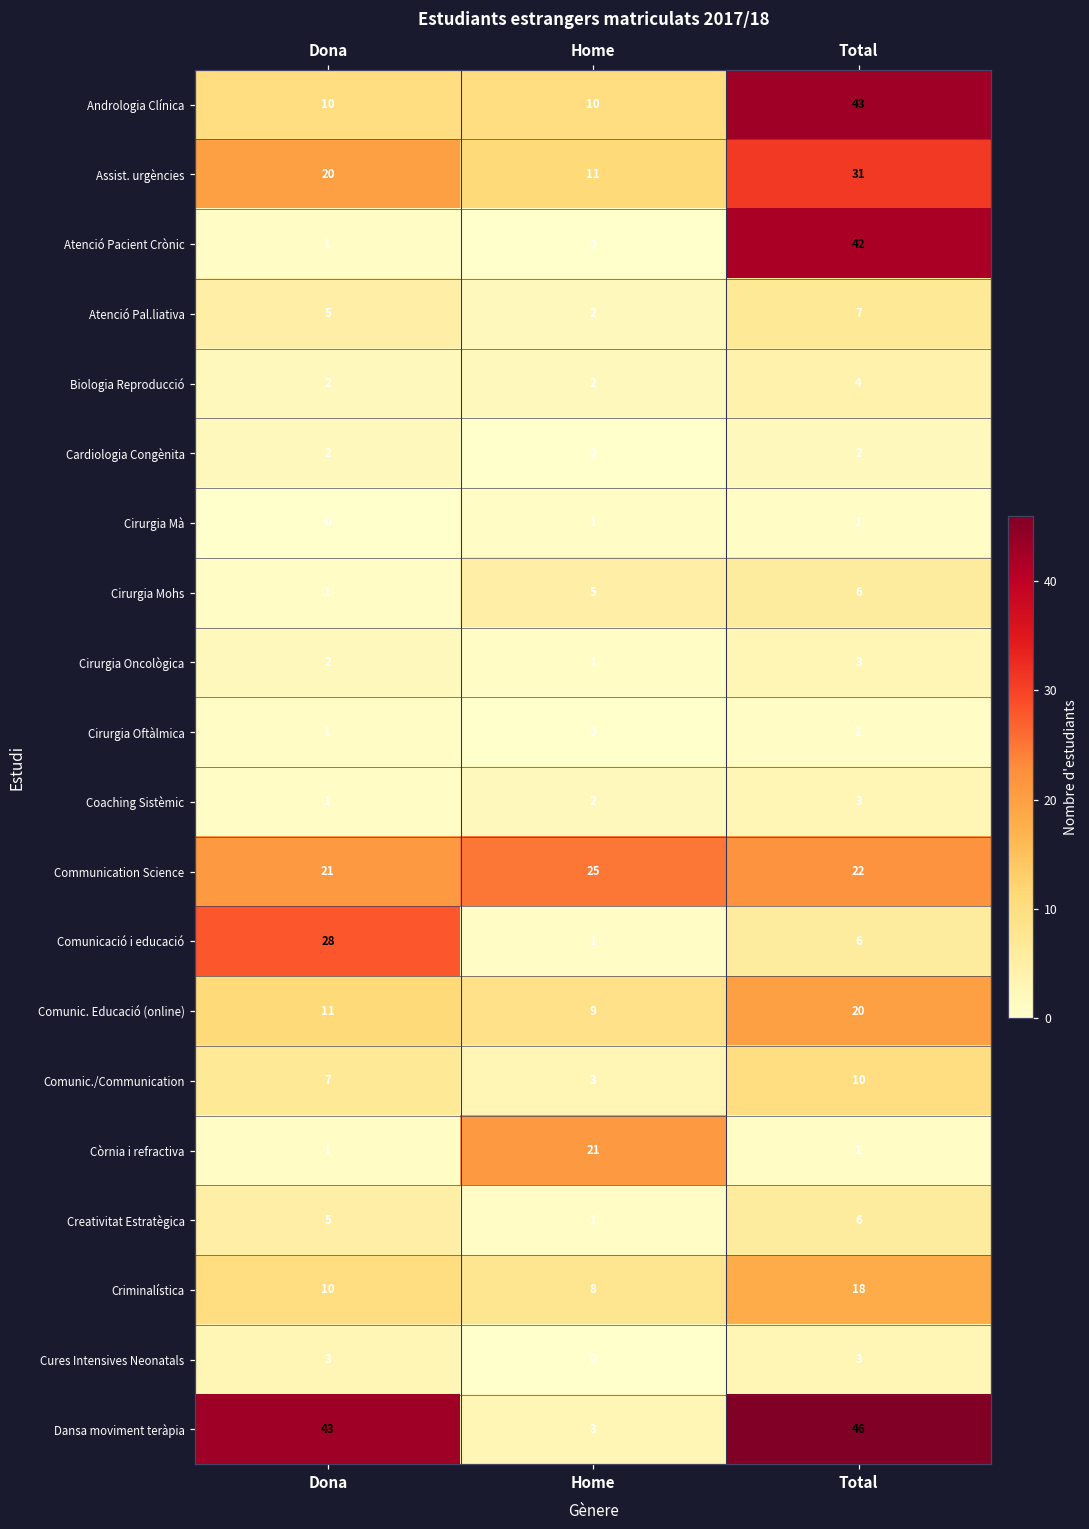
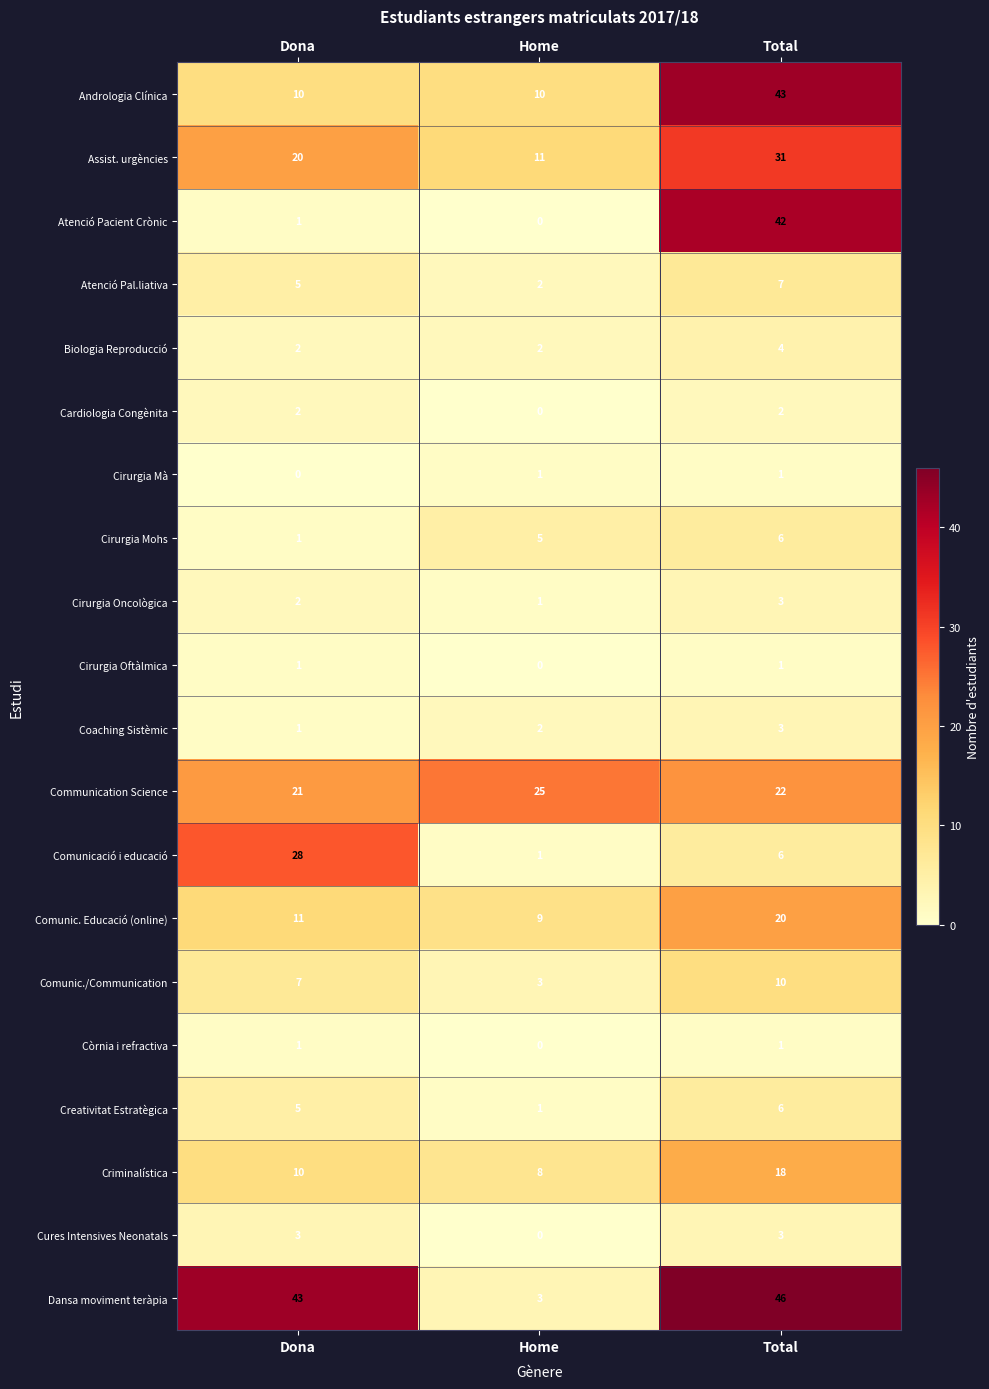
Còrnia i refractiva, Home: 21 -> 0
